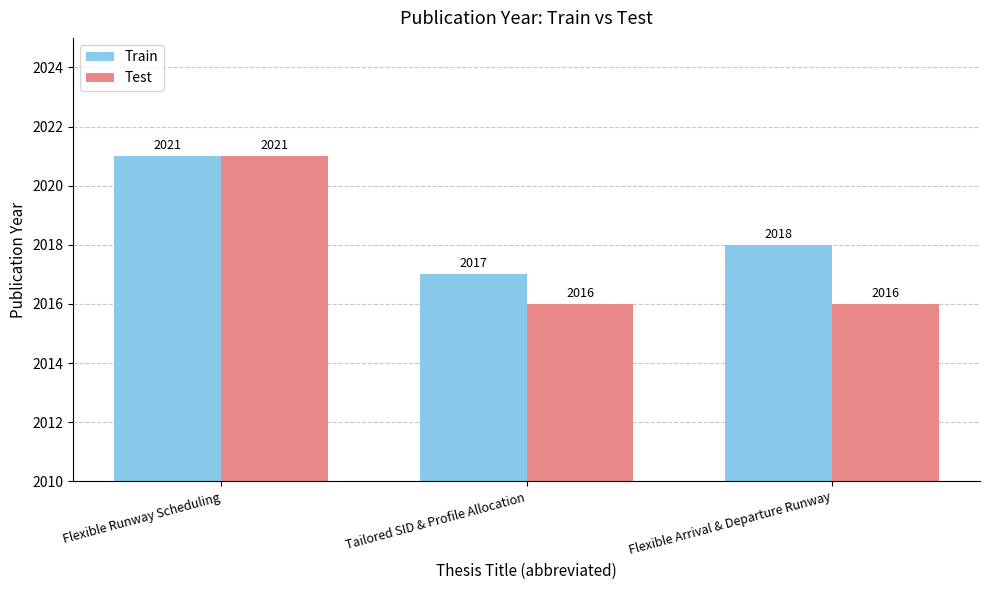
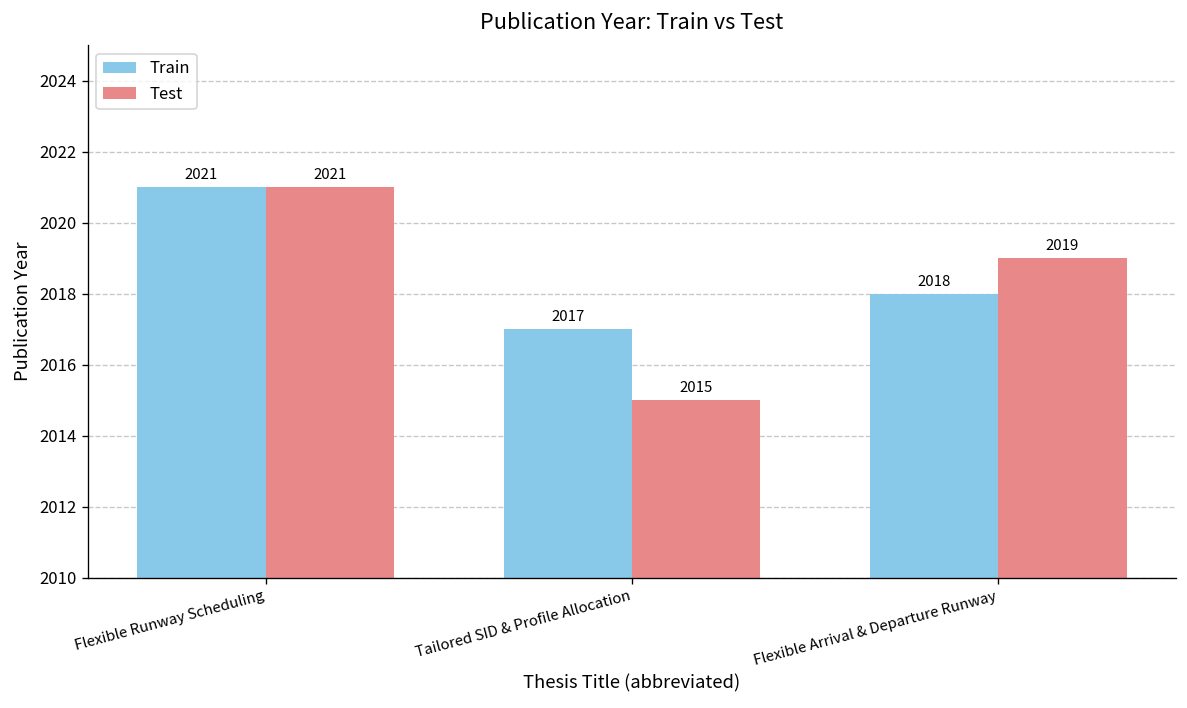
Test, Tailored SID & Profile Allocation: 2016 -> 2015
Test, Flexible Arrival & Departure Runway: 2016 -> 2019
